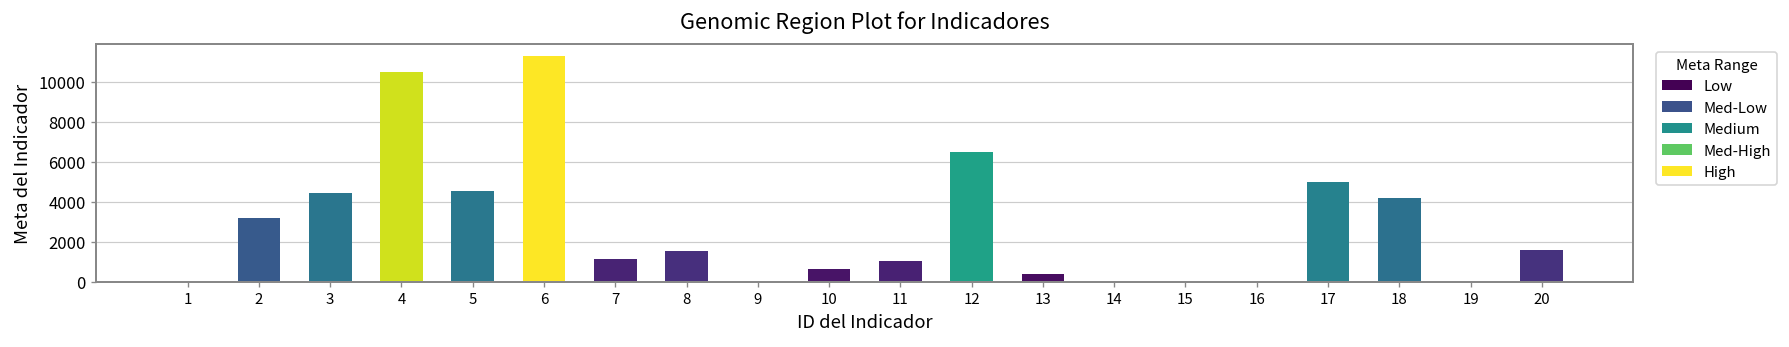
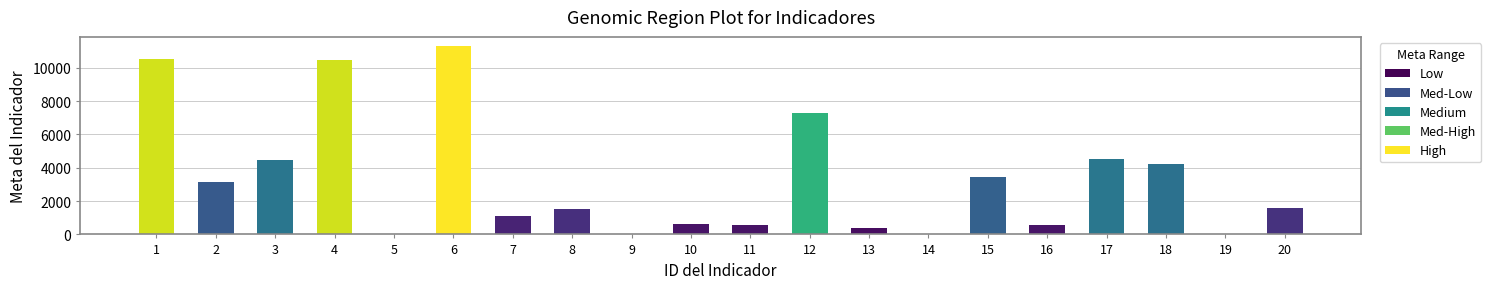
1: 0 -> 10500
5: 4500 -> 0
11: 1000 -> 600
12: 6500 -> 7300
15: 0 -> 3500
16: 0 -> 600
17: 5000 -> 4500
